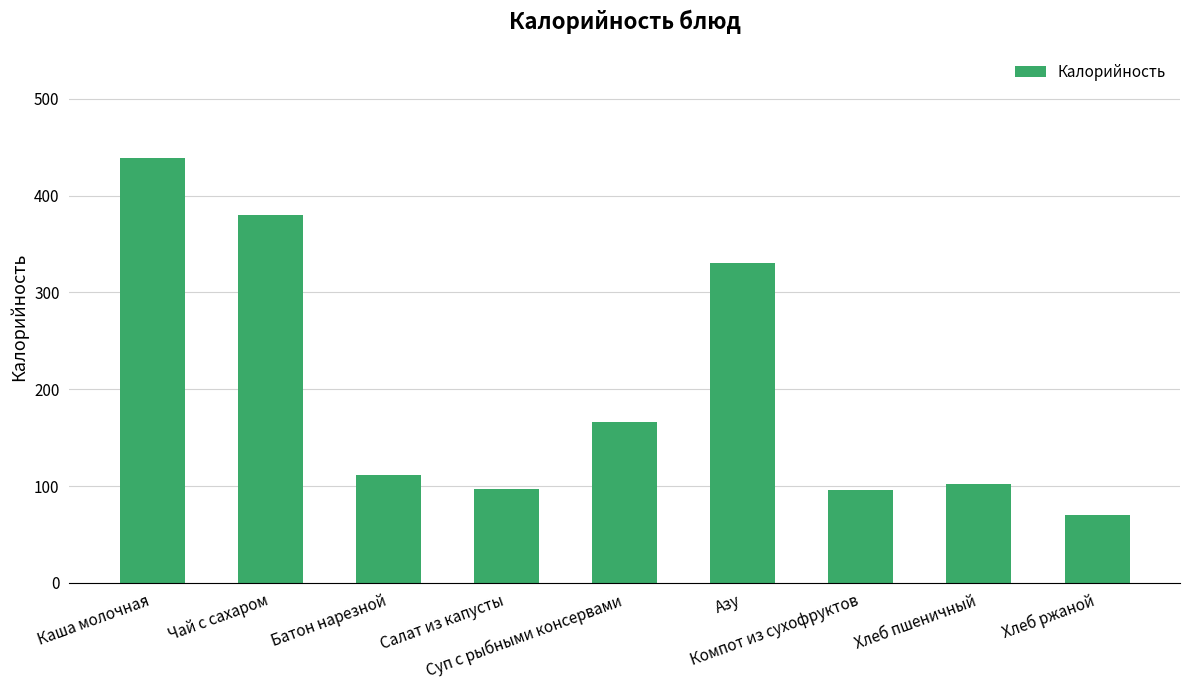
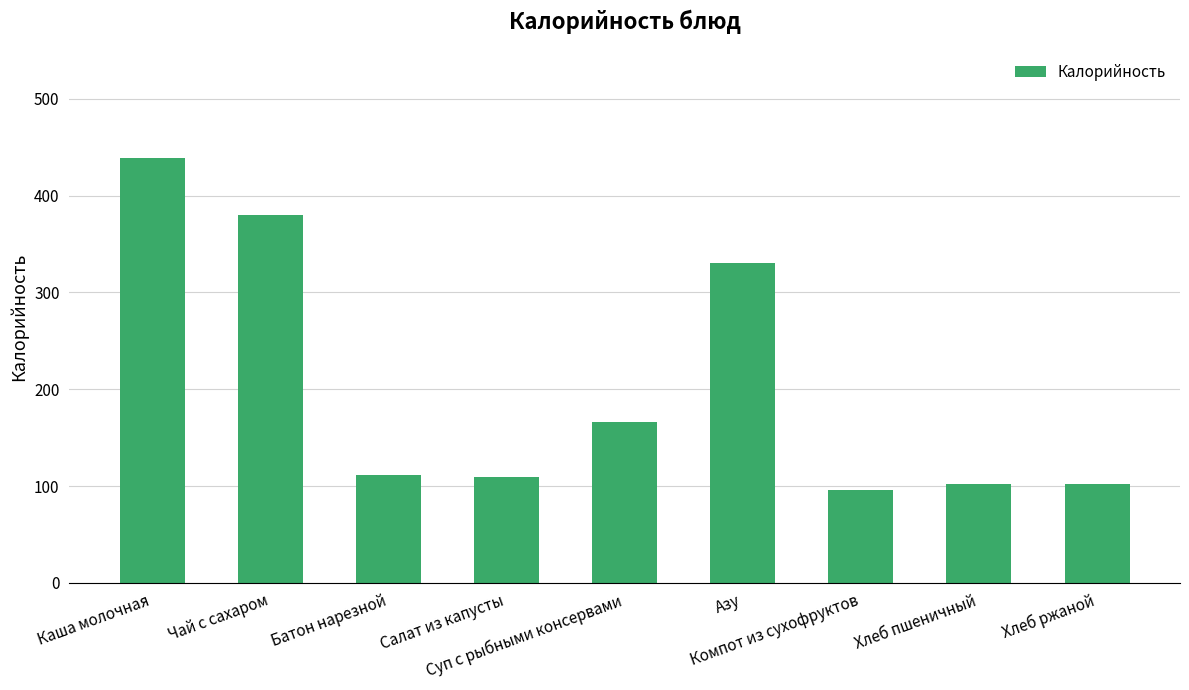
Салат из капусты: 100 -> 110
Хлеб ржаной: 70 -> 100
